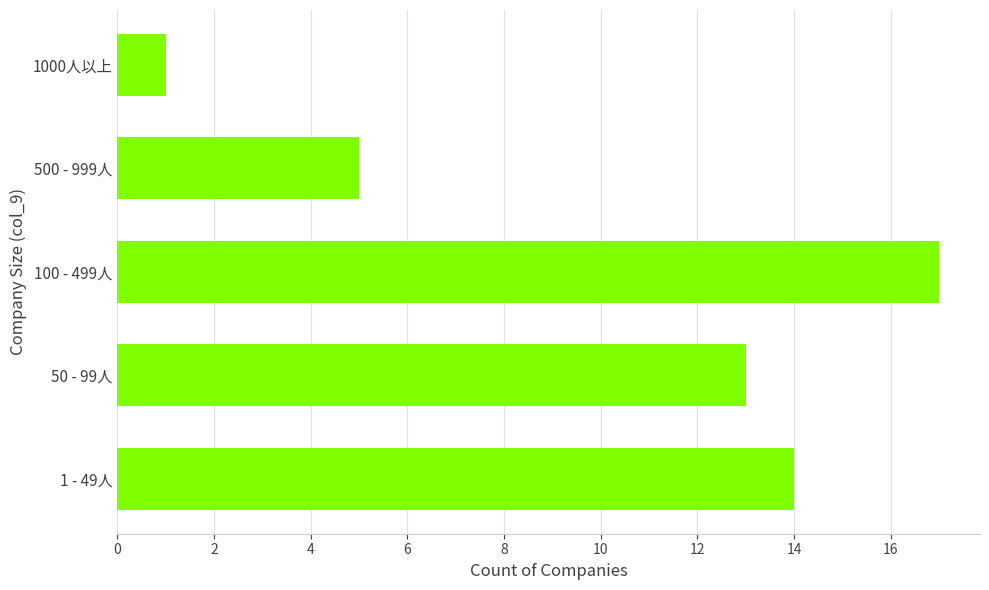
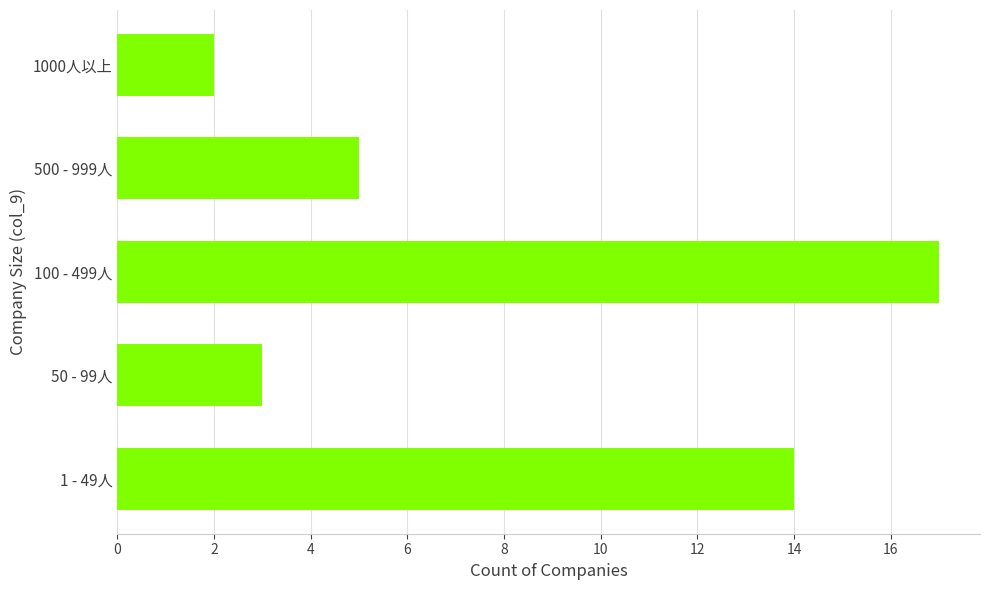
1000人以上: 1 -> 2
50 - 99人: 13 -> 3
